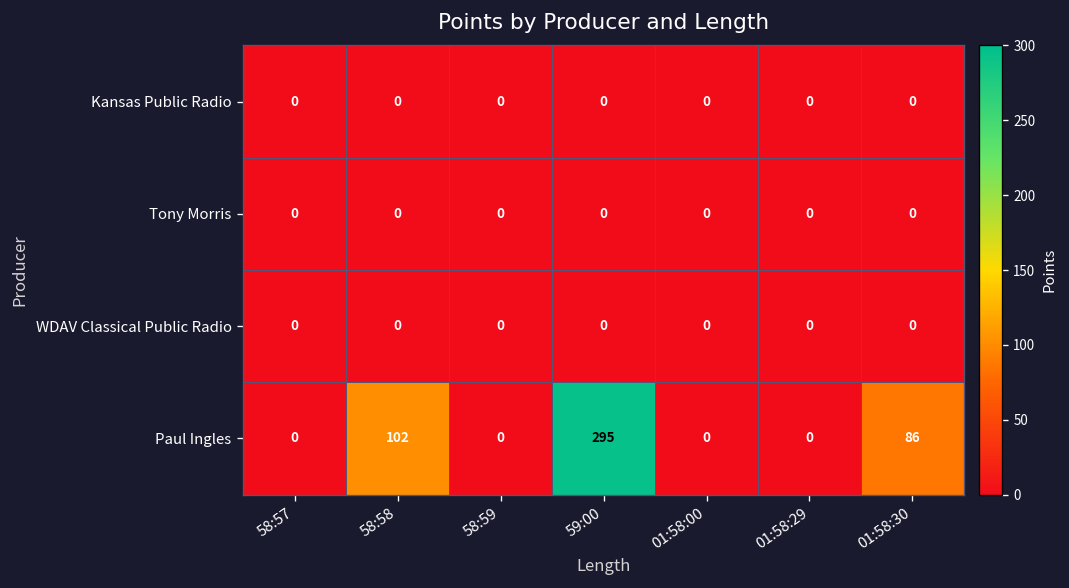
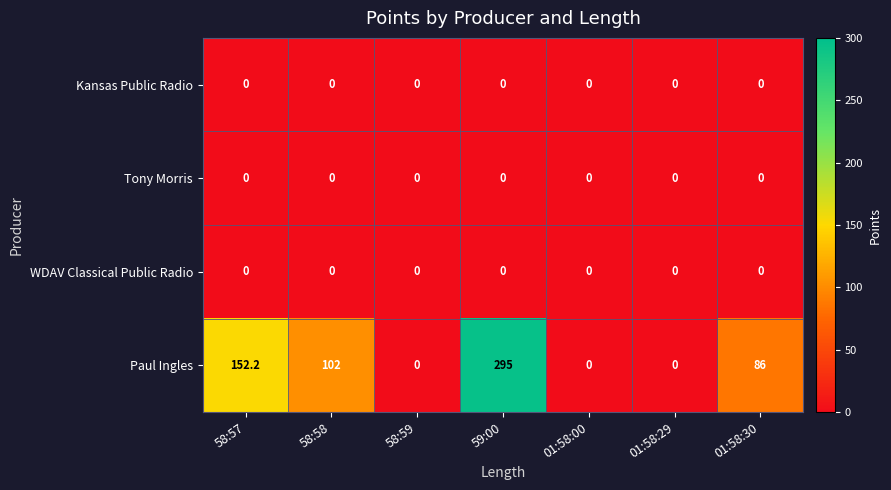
Paul Ingles, 58:57: 0 -> 152.2
